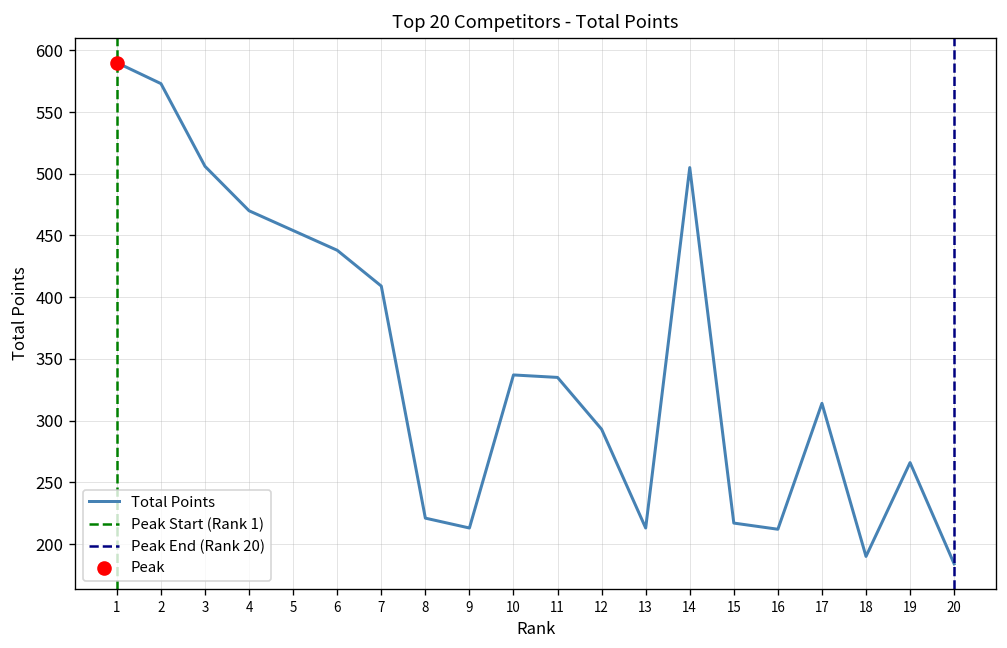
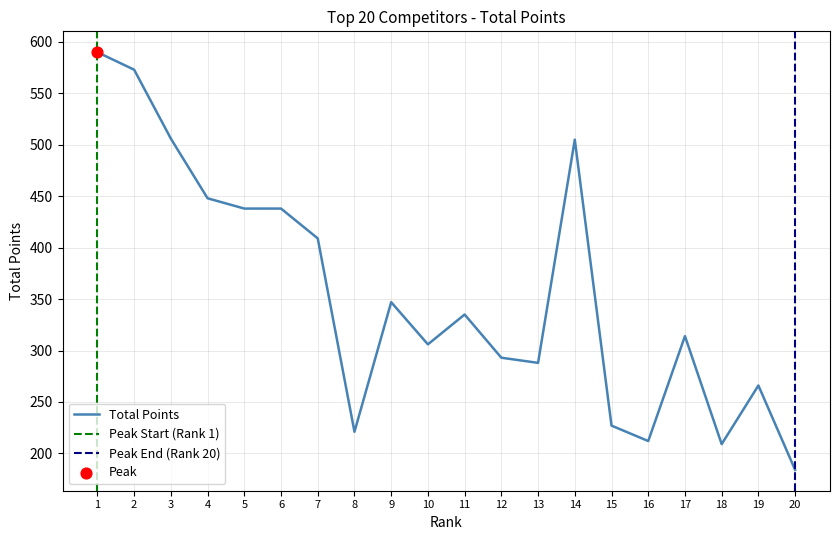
Total Points, 4: 470 -> 448
Total Points, 5: 454 -> 438
Total Points, 9: 213 -> 347
Total Points, 10: 337 -> 306
Total Points, 13: 213 -> 288
Total Points, 15: 217 -> 227
Total Points, 18: 190 -> 209
